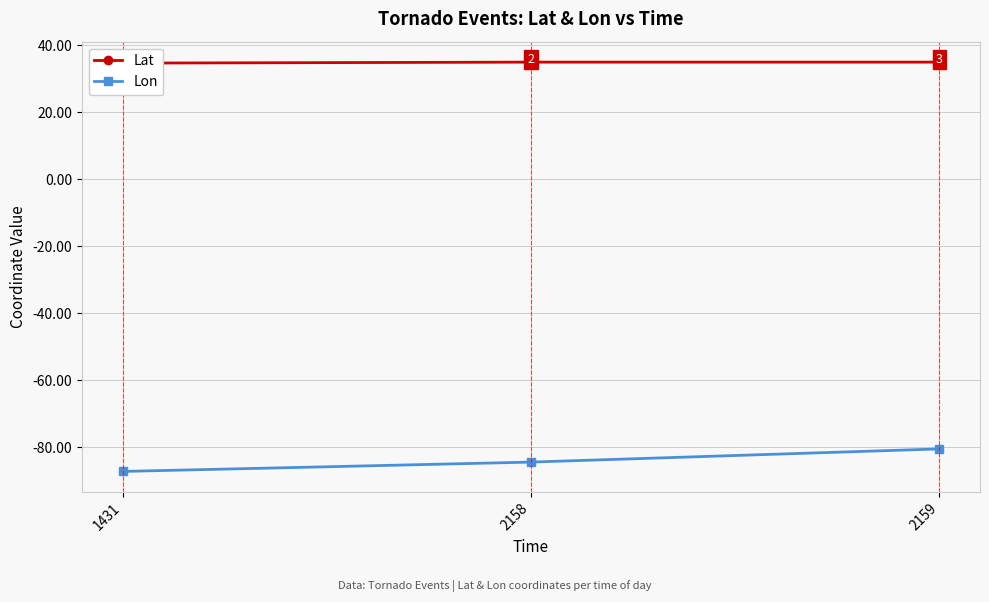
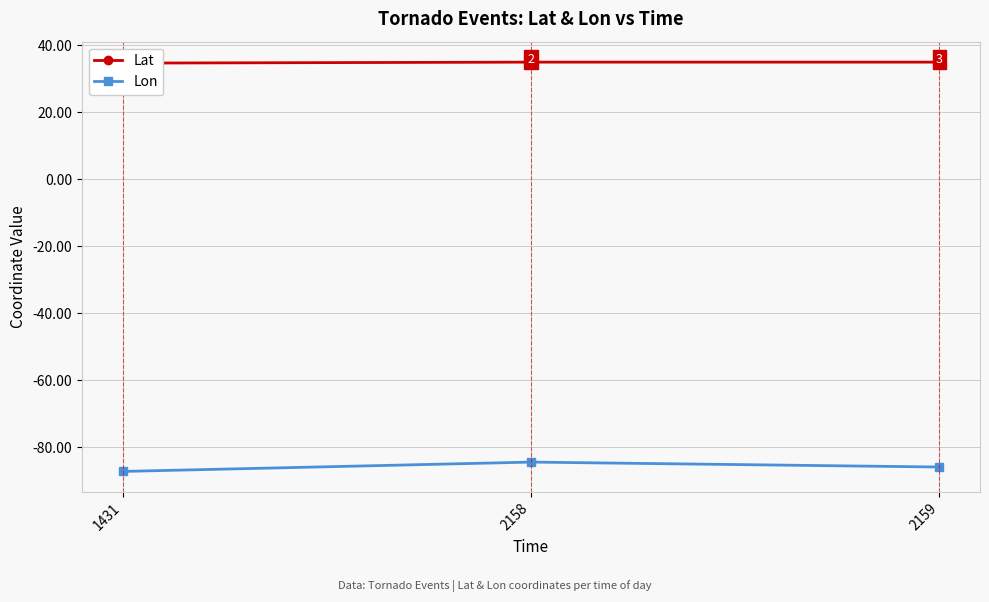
Lon, 2159: -81 -> -86
